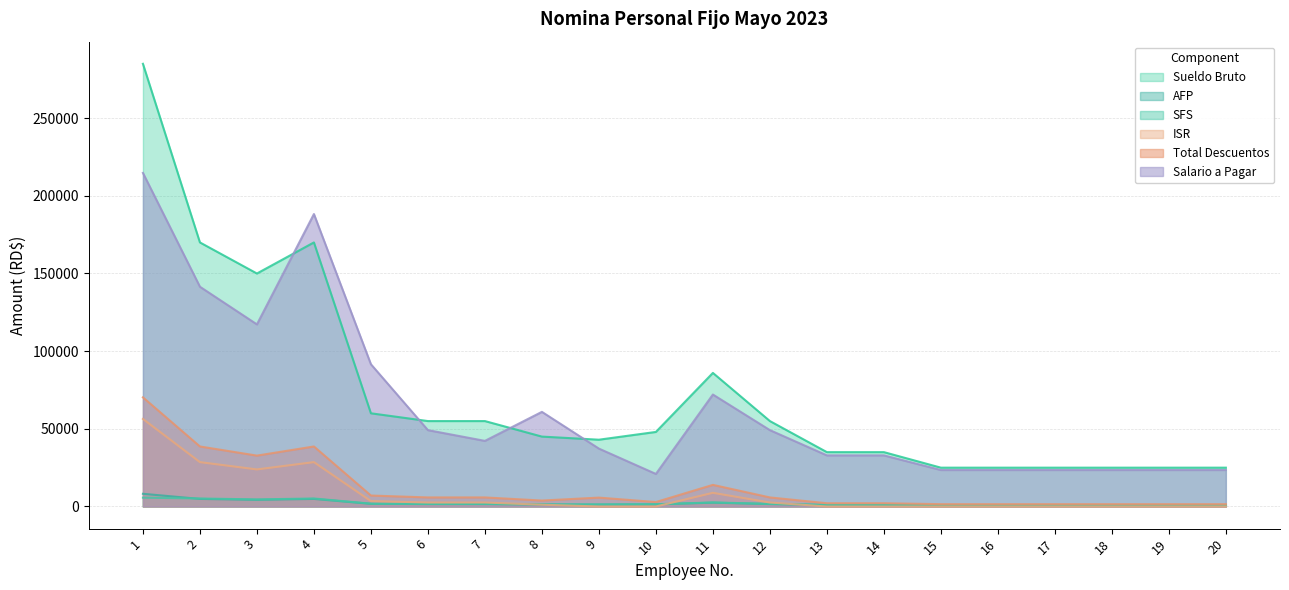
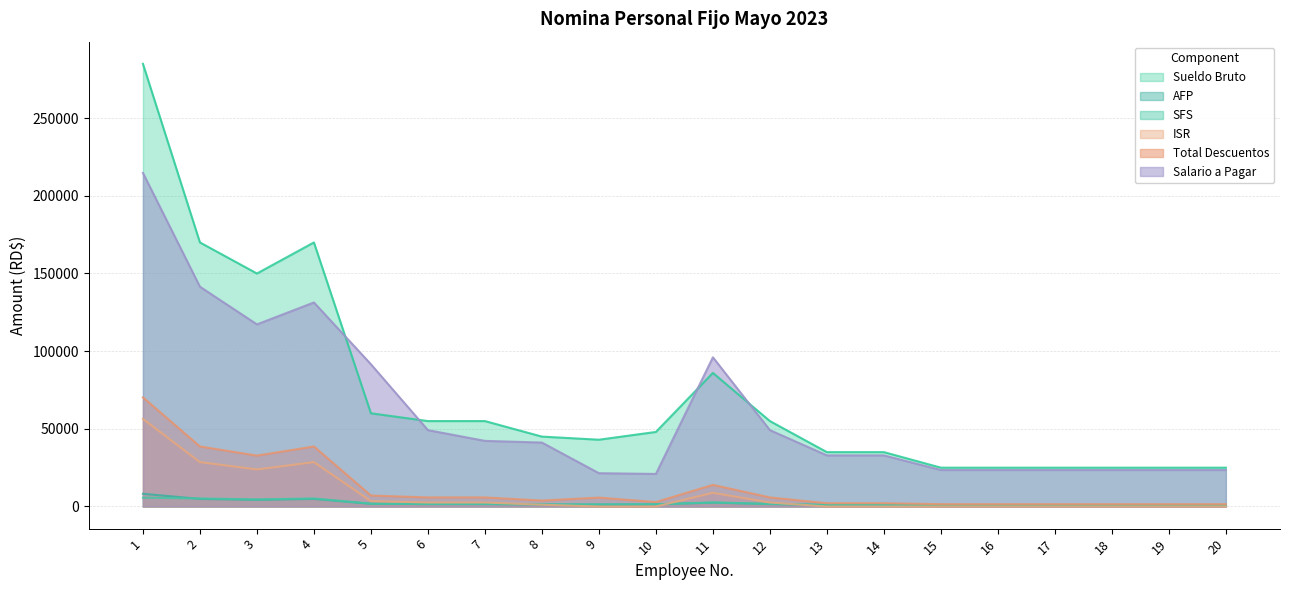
Salario a Pagar, 4: 188000 -> 131000
Salario a Pagar, 8: 61000 -> 41000
Salario a Pagar, 9: 37000 -> 21000
Salario a Pagar, 11: 72000 -> 96000
